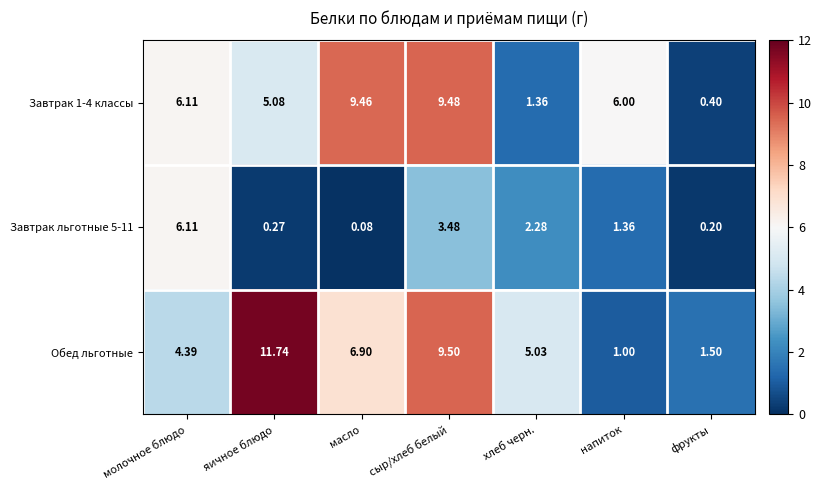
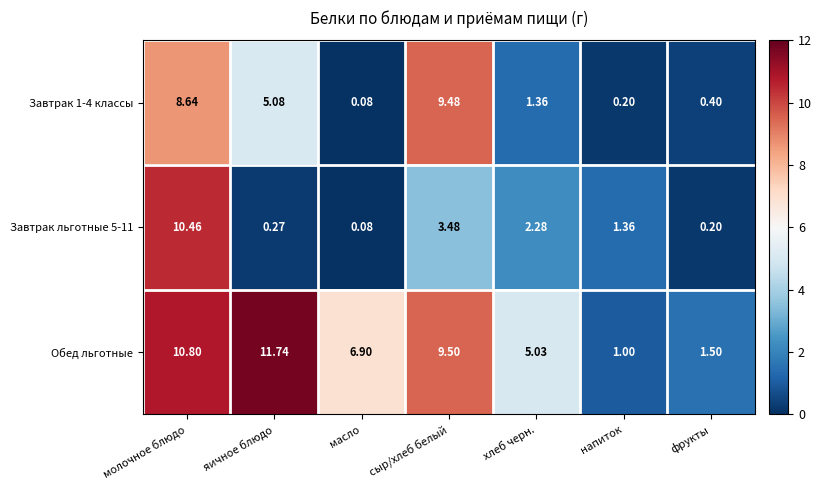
Завтрак 1-4 классы, молочное блюдо: 6.11 -> 8.64
Завтрак 1-4 классы, масло: 9.46 -> 0.08
Завтрак 1-4 классы, напиток: 6.00 -> 0.20
Завтрак льготные 5-11, молочное блюдо: 6.11 -> 10.46
Обед льготные, молочное блюдо: 4.39 -> 10.80
